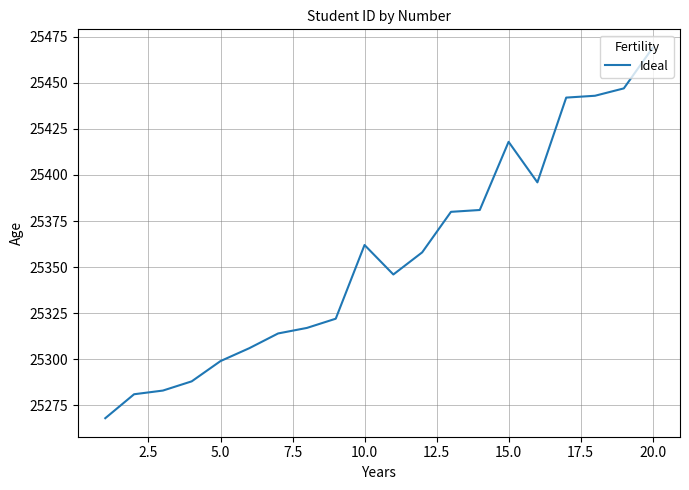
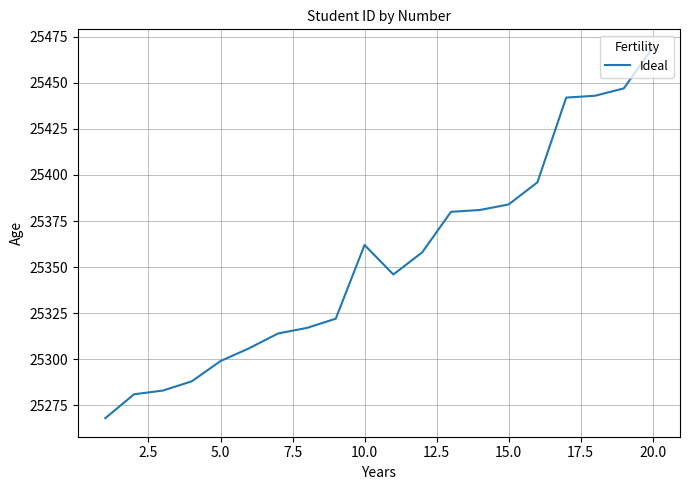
15.0: 25418 -> 25384
